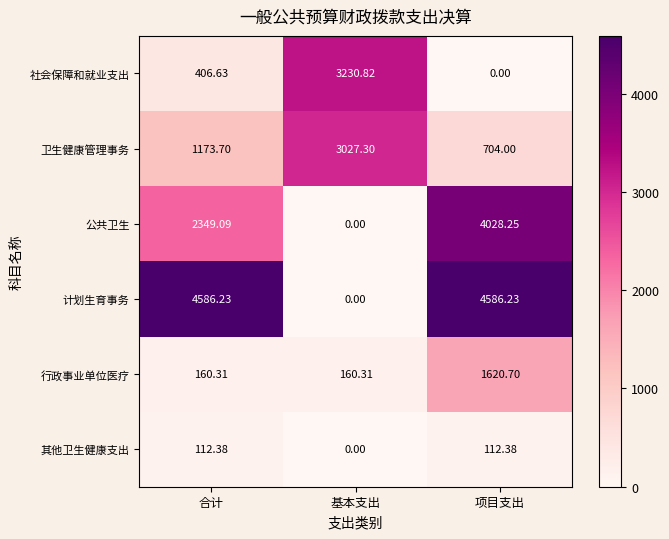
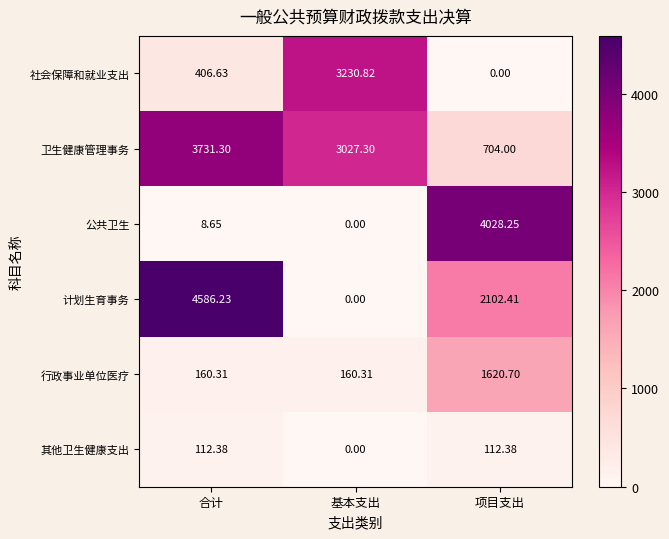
卫生健康管理事务, 合计: 1173.70 -> 3731.30
公共卫生, 合计: 2349.09 -> 8.65
计划生育事务, 项目支出: 4586.23 -> 2102.41
